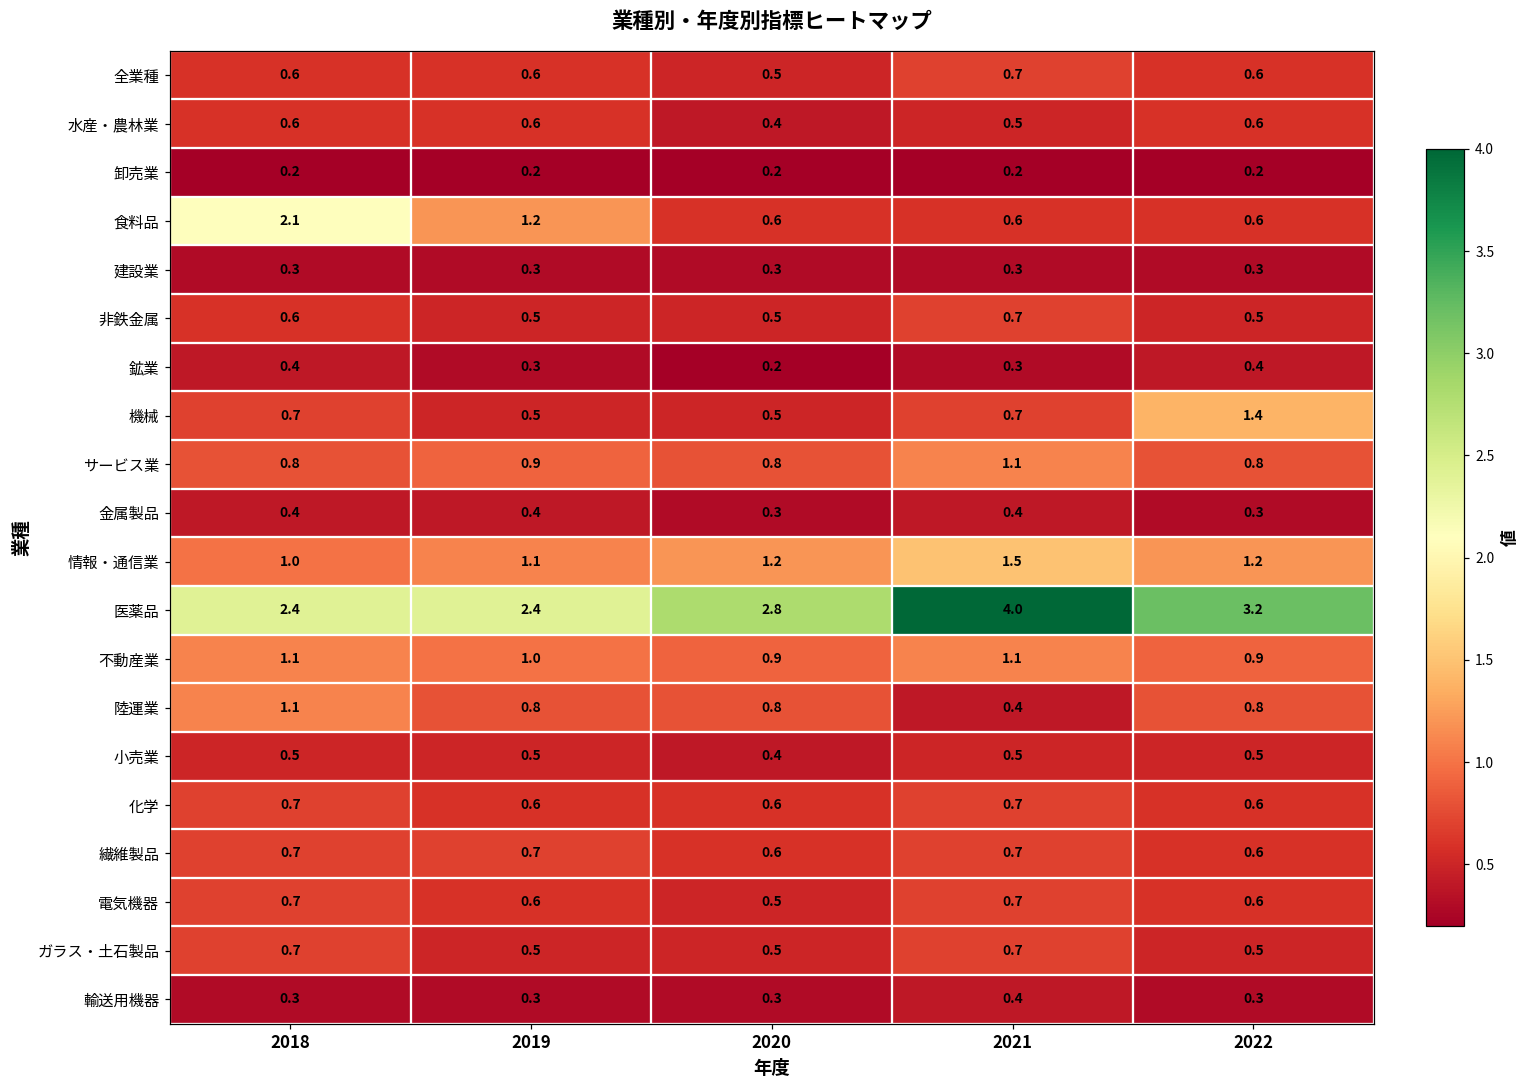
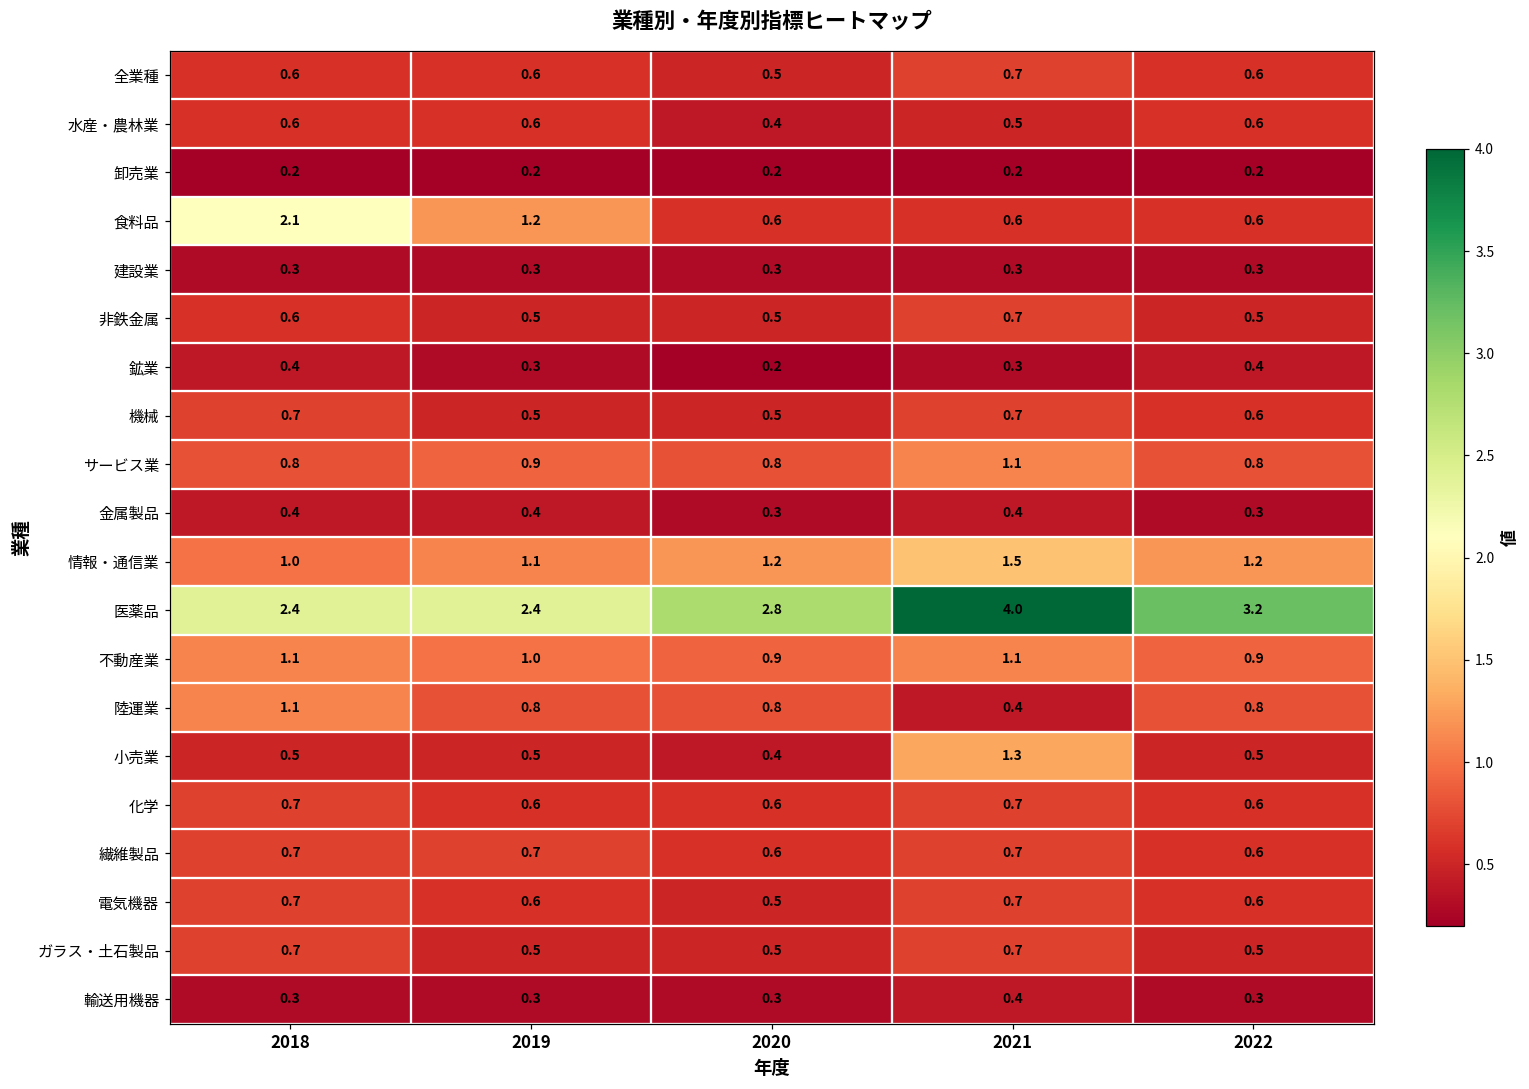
機械, 2022: 1.4 -> 0.6
小売業, 2021: 0.5 -> 1.3
